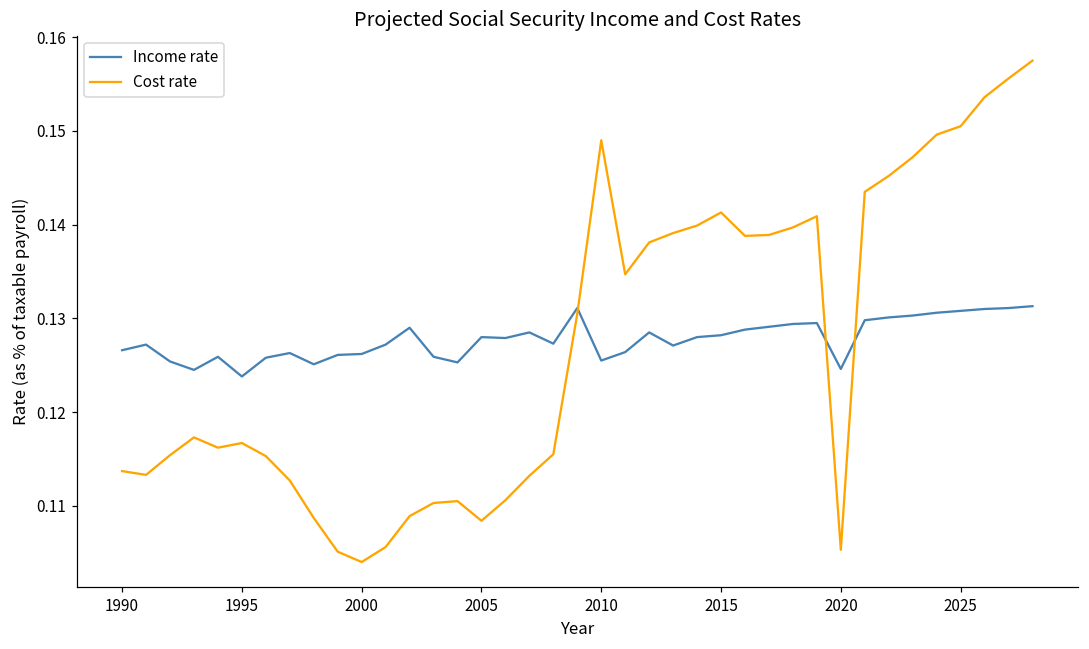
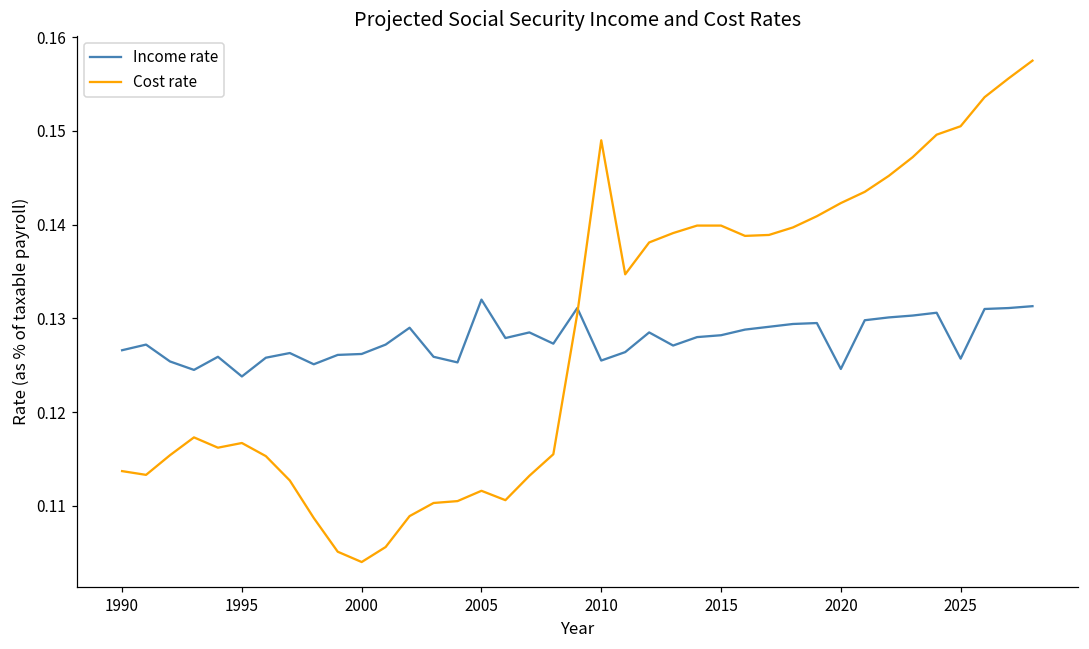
Income rate, 2005: 0.128 -> 0.132
Cost rate, 2005: 0.108 -> 0.112
Cost rate, 2015: 0.141 -> 0.140
Cost rate, 2020: 0.105 -> 0.142
Income rate, 2025: 0.131 -> 0.126
